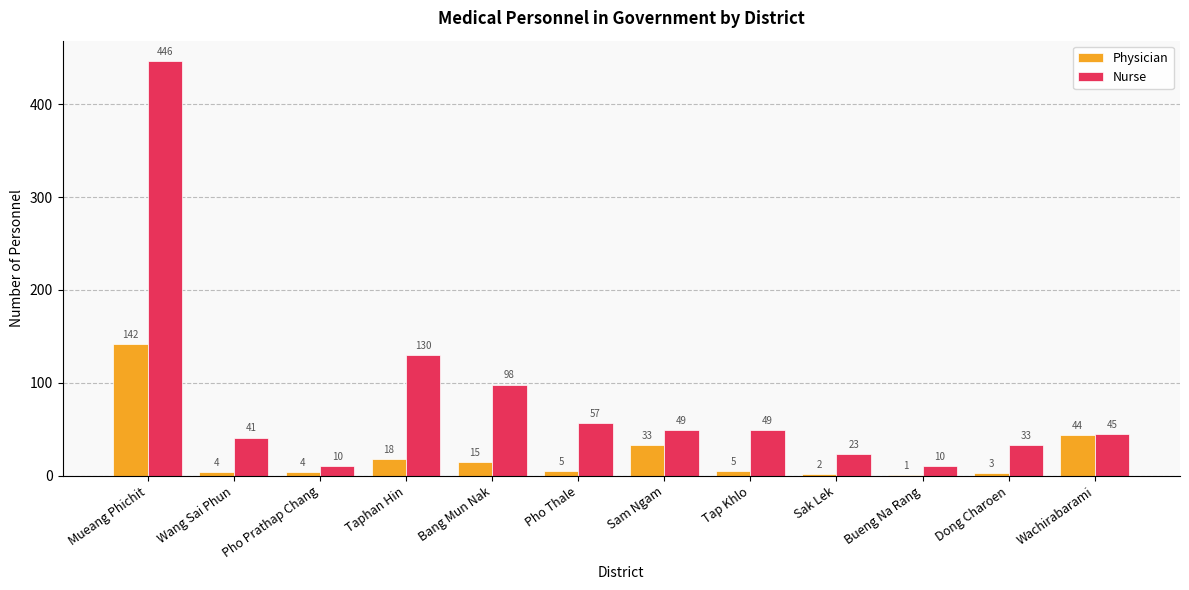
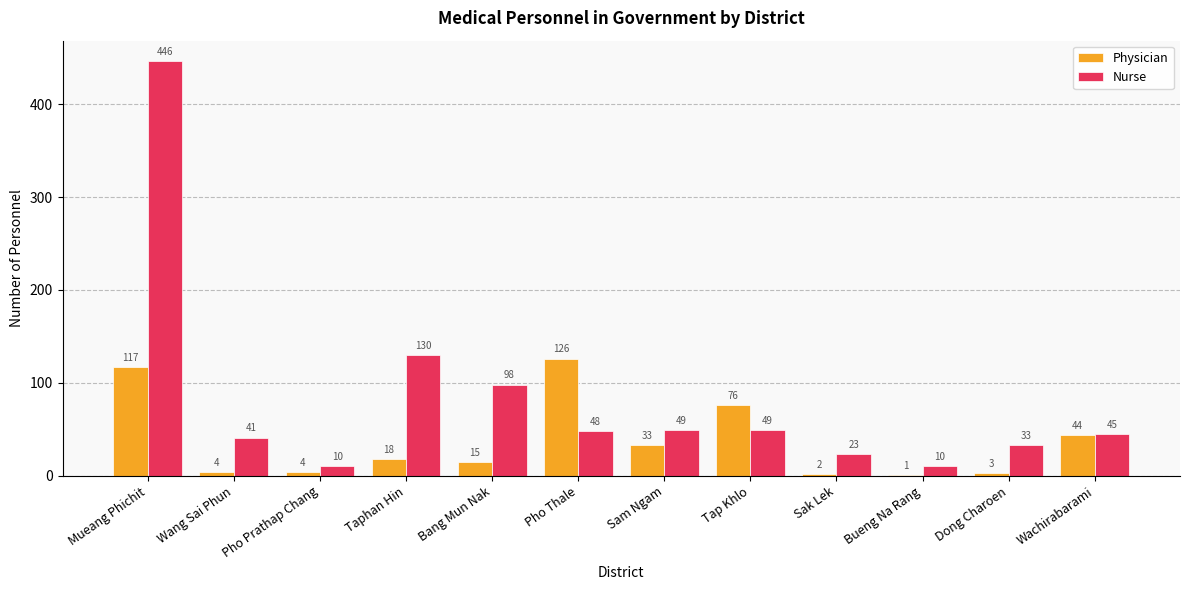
Physician, Mueang Phichit: 142 -> 117
Physician, Pho Thale: 5 -> 126
Nurse, Pho Thale: 57 -> 48
Physician, Tap Khlo: 5 -> 76
